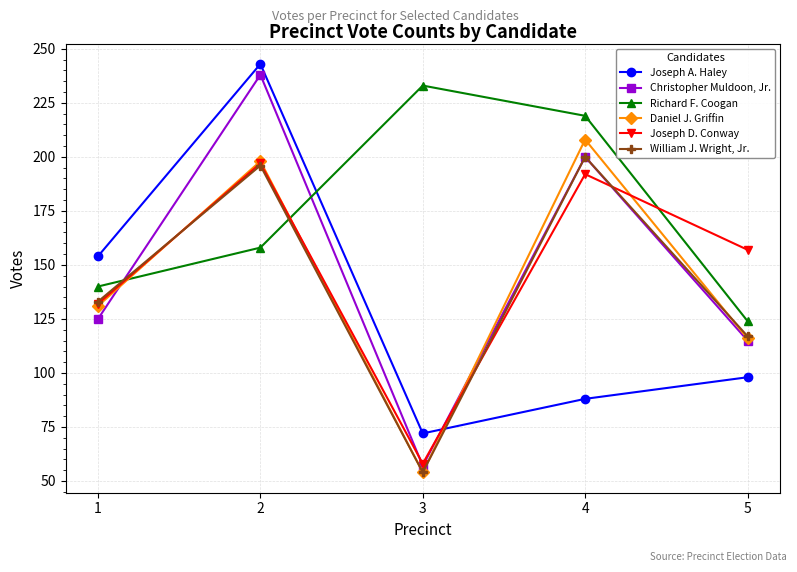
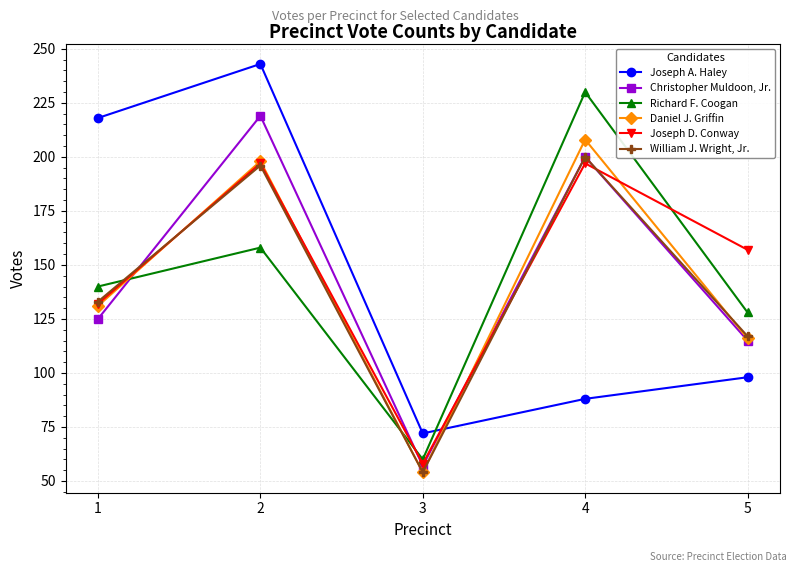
Joseph A. Haley, 1: 154 -> 218
Christopher Muldoon, Jr., 2: 238 -> 219
Richard F. Coogan, 3: 233 -> 60
Richard F. Coogan, 4: 219 -> 230
Joseph D. Conway, 4: 192 -> 197
Richard F. Coogan, 5: 124 -> 128
